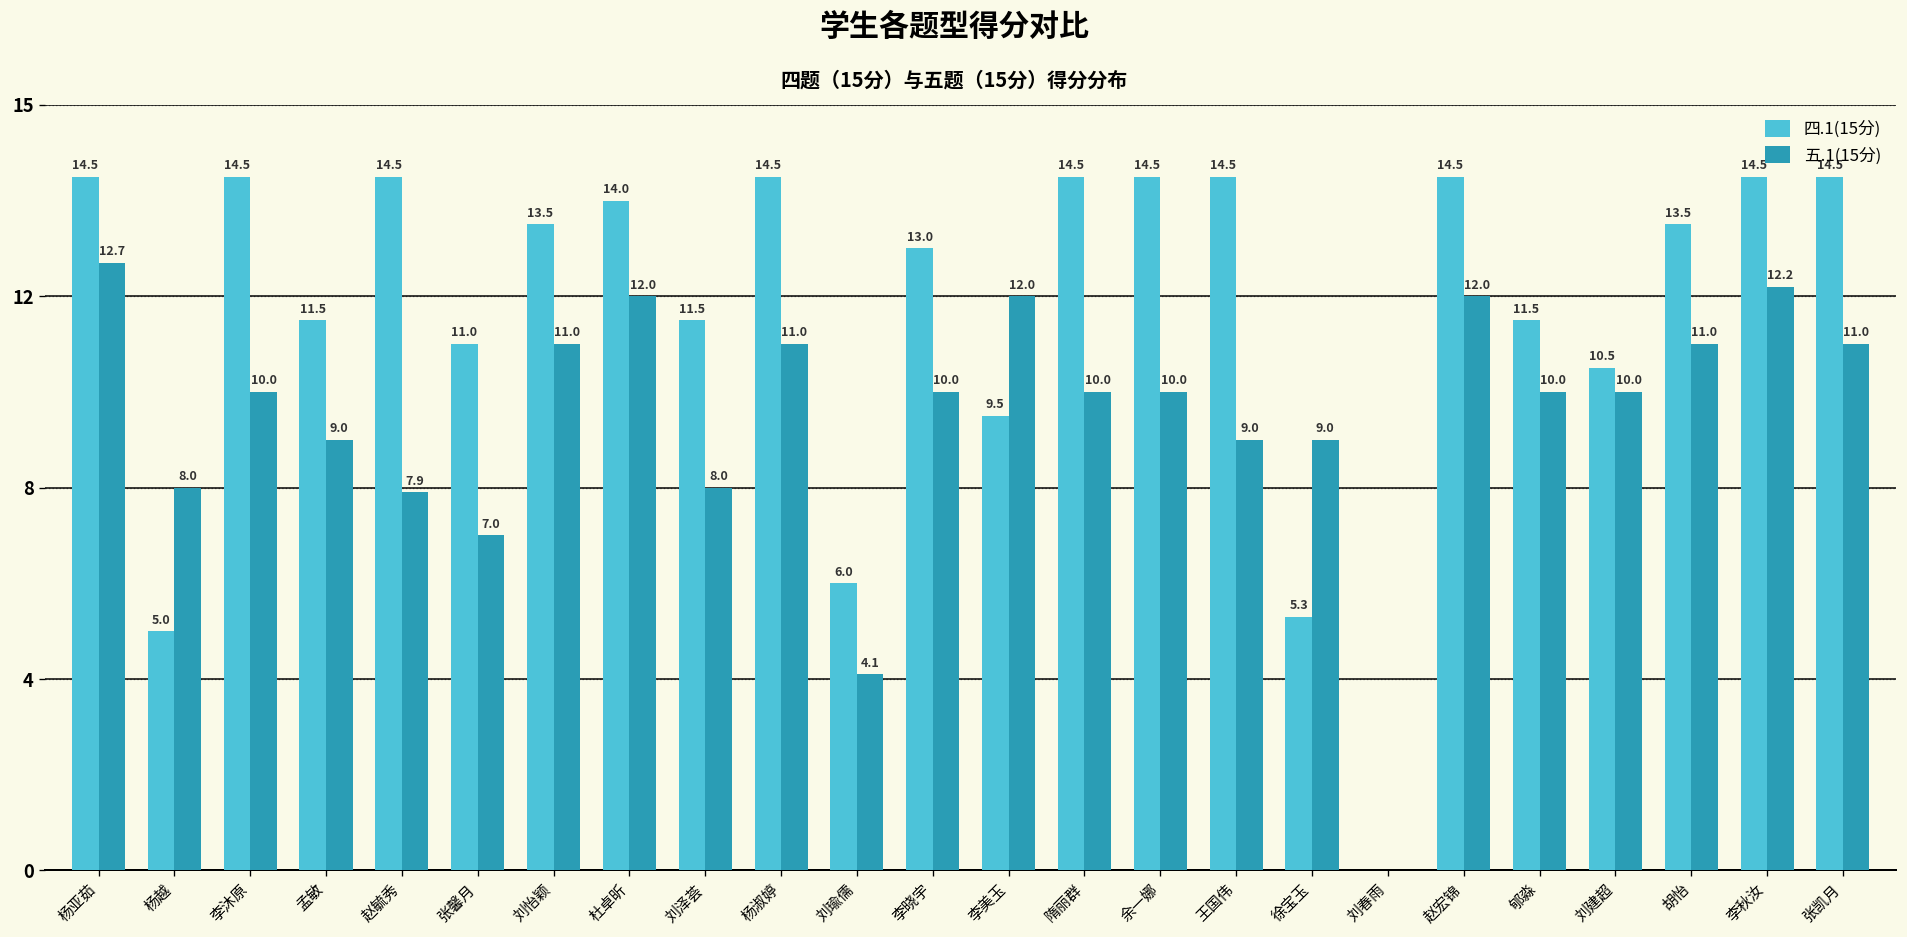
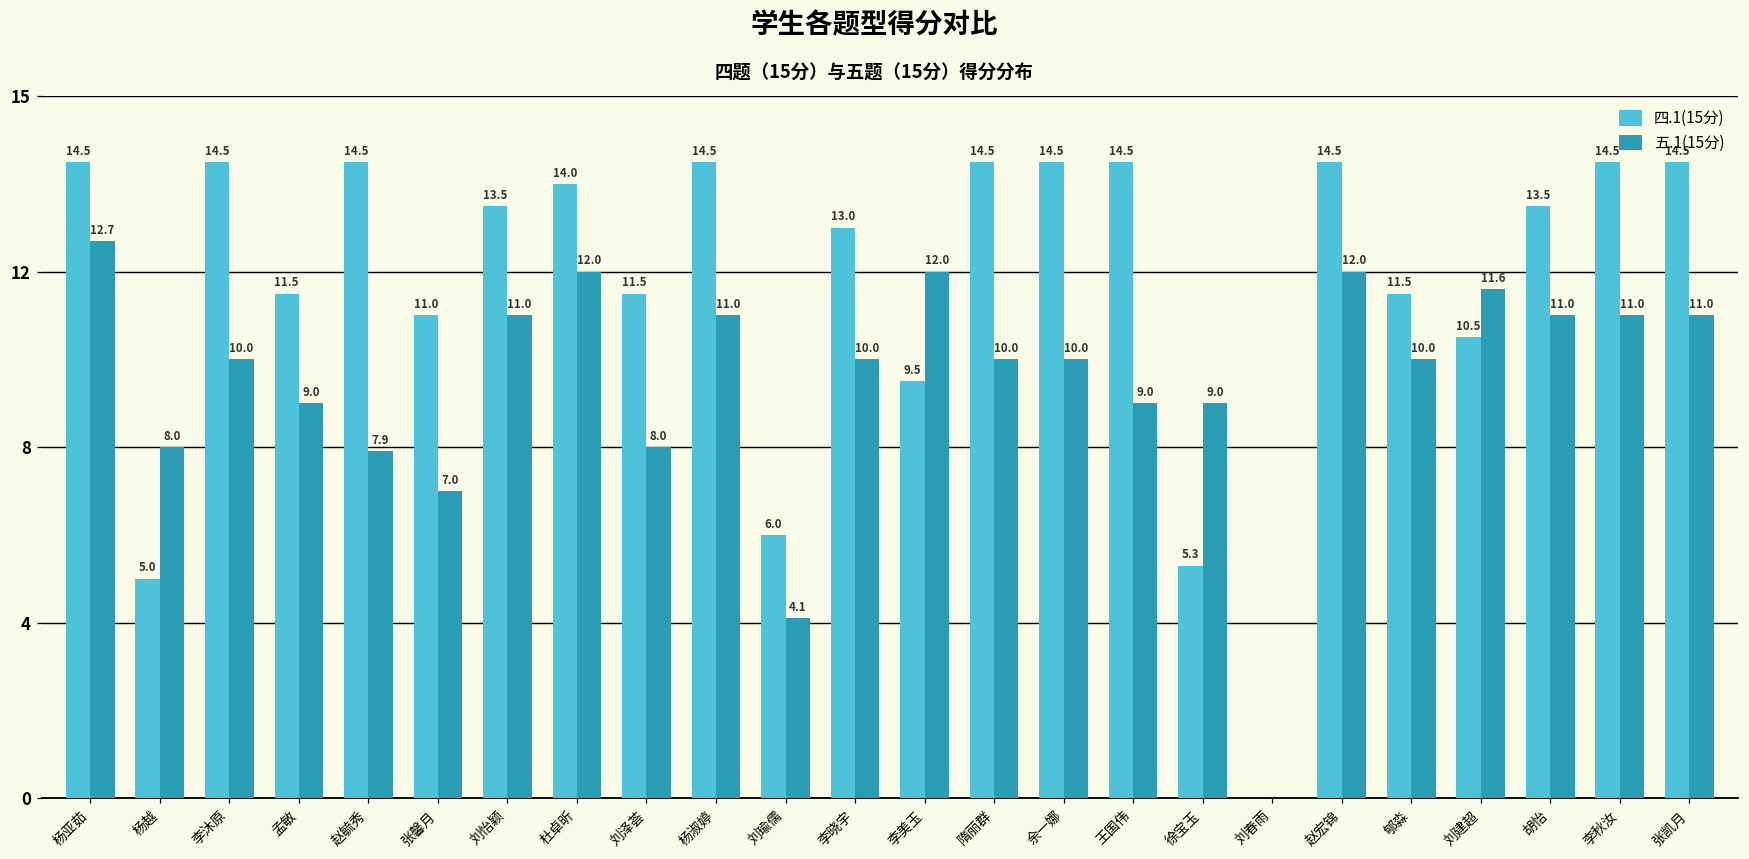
五.1(15分), 刘建超: 10.0 -> 11.6
五.1(15分), 李秋汝: 12.2 -> 11.0
